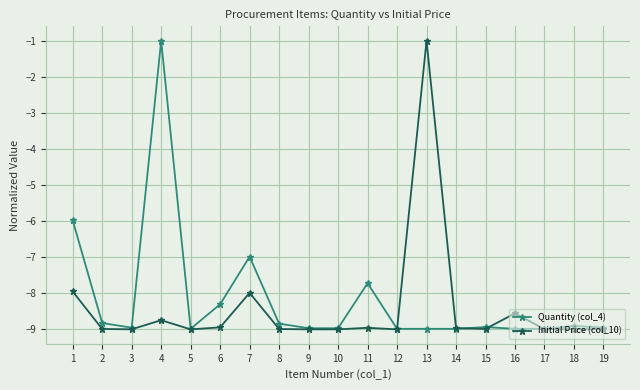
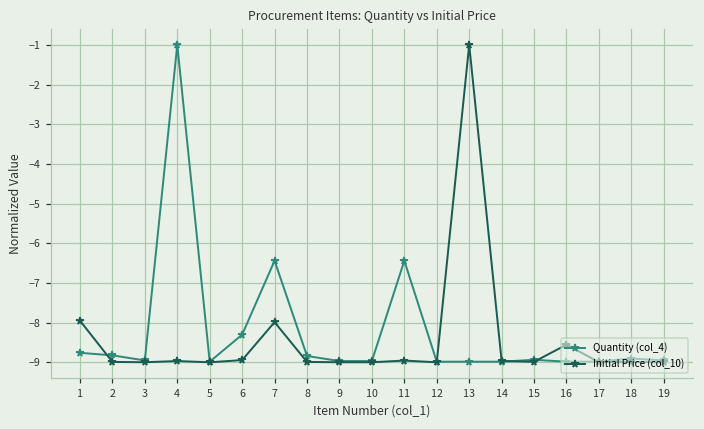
Quantity (col_4), 1: -6.0 -> -8.8
Initial Price (col_10), 4: -8.7 -> -9.0
Quantity (col_4), 7: -7.0 -> -6.4
Quantity (col_4), 11: -7.7 -> -6.4
